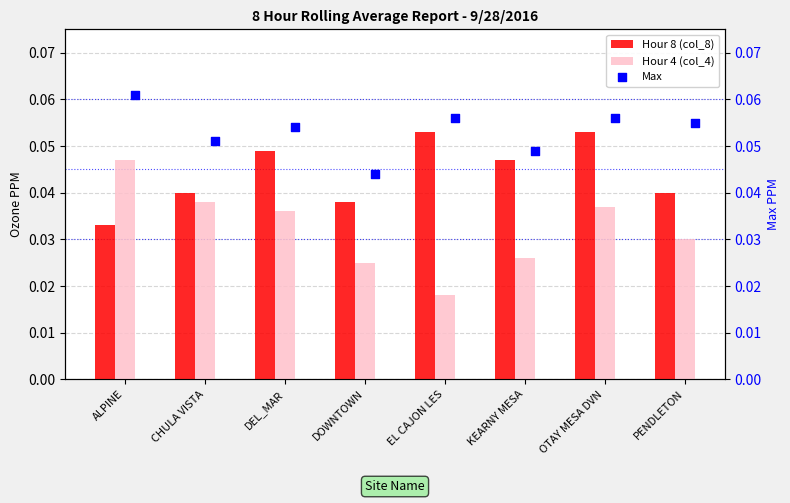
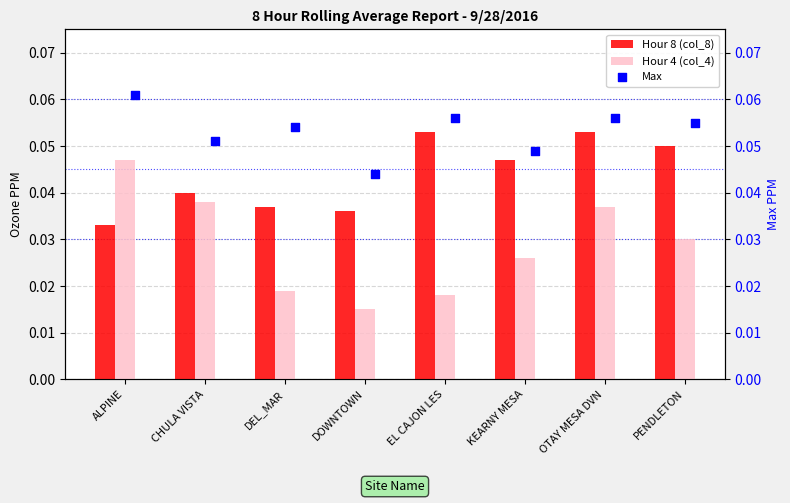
Hour 8 (col_8), DEL_MAR: 0.049 -> 0.037
Hour 4 (col_4), DEL_MAR: 0.036 -> 0.019
Hour 8 (col_8), DOWNTOWN: 0.038 -> 0.036
Hour 4 (col_4), DOWNTOWN: 0.025 -> 0.015
Hour 8 (col_8), PENDLETON: 0.04 -> 0.05
